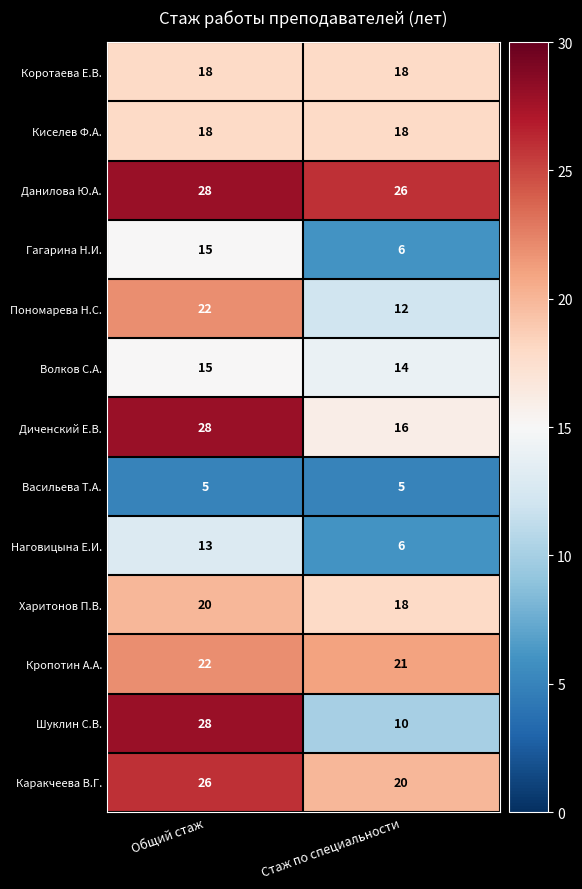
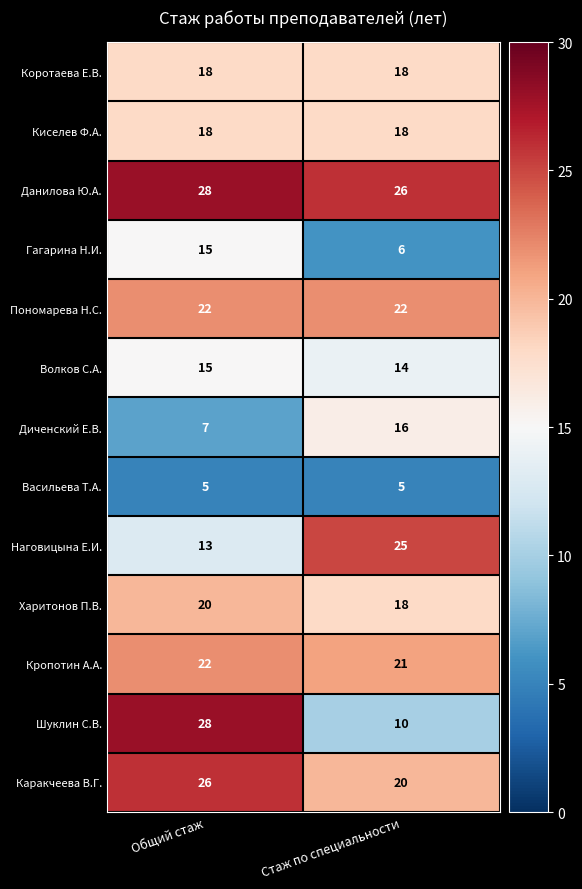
Пономарева Н.С., Стаж по специальности: 12 -> 22
Диченский Е.В., Общий стаж: 28 -> 7
Наговицына Е.И., Стаж по специальности: 6 -> 25
